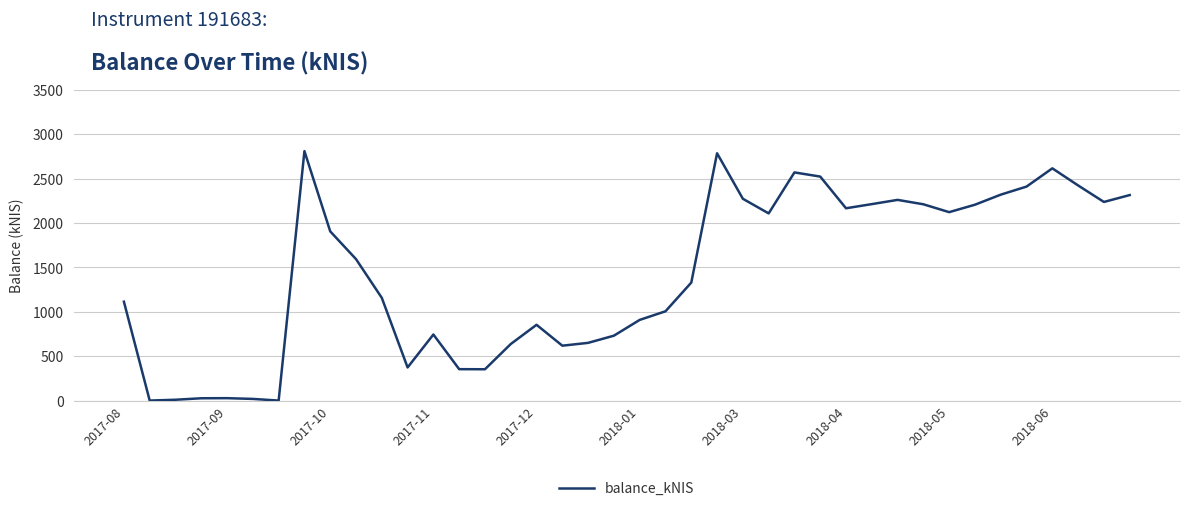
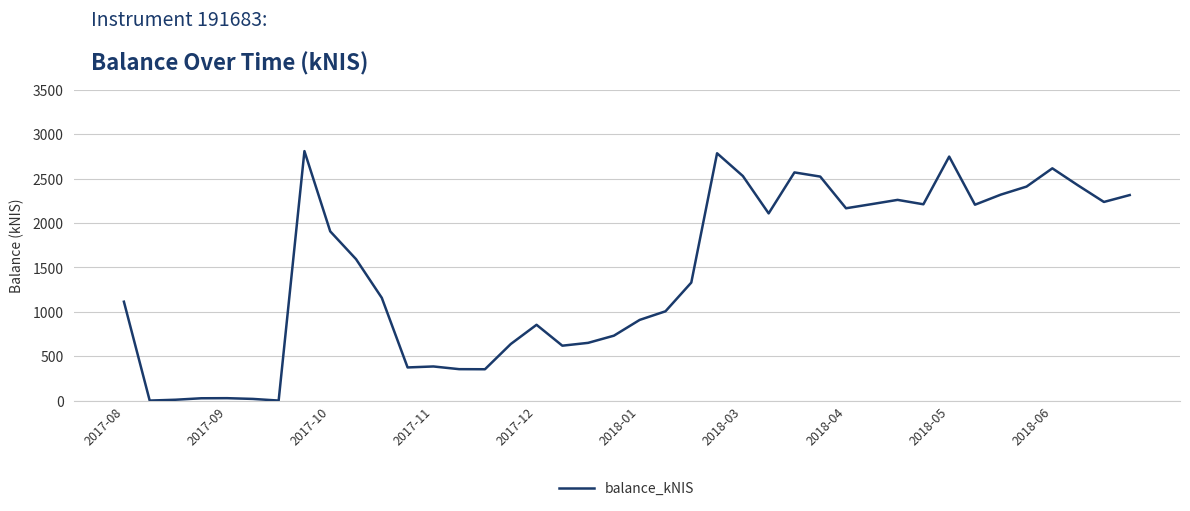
2017-11: 700 -> 400
2018-03: 2300 -> 2500
2018-05: 2100 -> 2700
